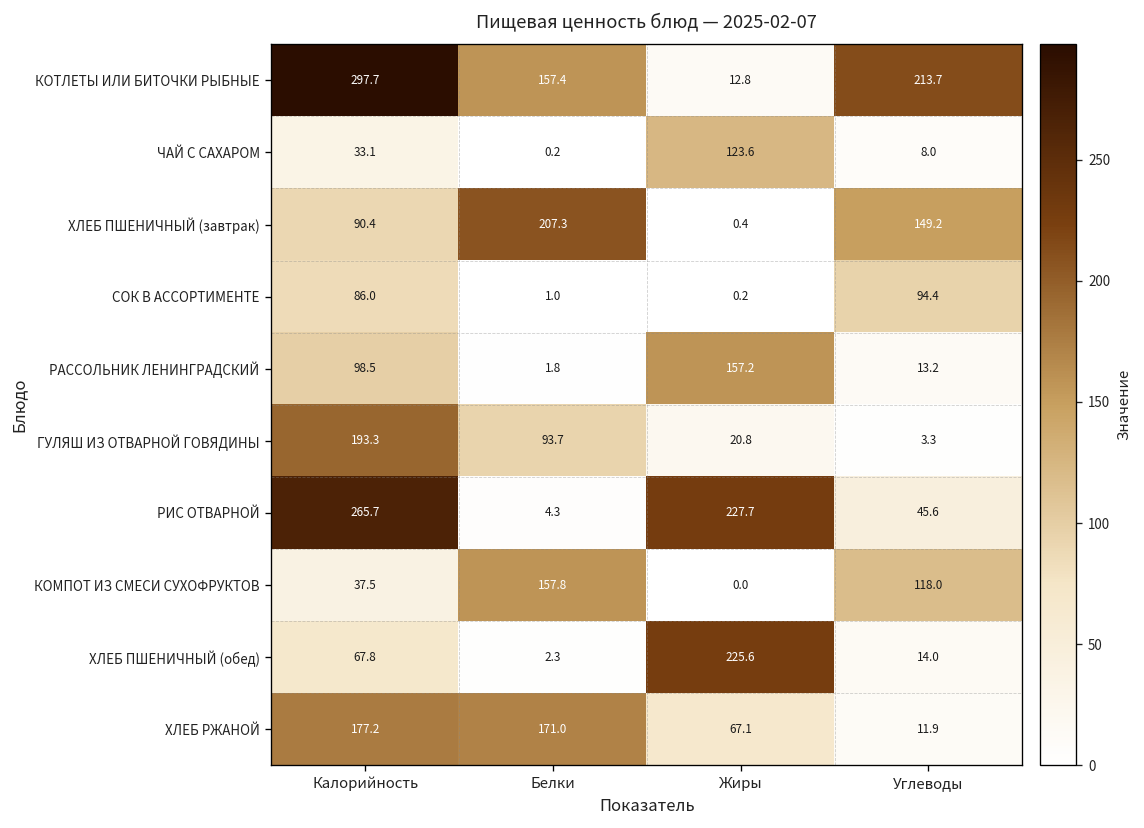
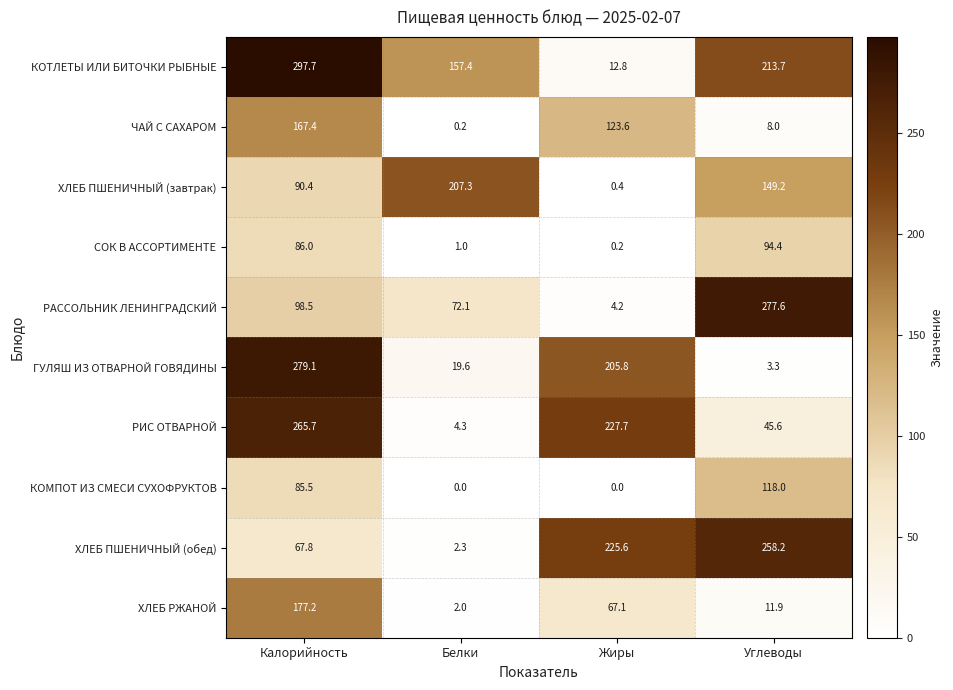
ЧАЙ С САХАРОМ, Калорийность: 33.1 -> 167.4
РАССОЛЬНИК ЛЕНИНГРАДСКИЙ, Белки: 1.8 -> 72.1
РАССОЛЬНИК ЛЕНИНГРАДСКИЙ, Жиры: 157.2 -> 4.2
РАССОЛЬНИК ЛЕНИНГРАДСКИЙ, Углеводы: 13.2 -> 277.6
ГУЛЯШ ИЗ ОТВАРНОЙ ГОВЯДИНЫ, Калорийность: 193.3 -> 279.1
ГУЛЯШ ИЗ ОТВАРНОЙ ГОВЯДИНЫ, Белки: 93.7 -> 19.6
ГУЛЯШ ИЗ ОТВАРНОЙ ГОВЯДИНЫ, Жиры: 20.8 -> 205.8
КОМПОТ ИЗ СМЕСИ СУХОФРУКТОВ, Калорийность: 37.5 -> 85.5
КОМПОТ ИЗ СМЕСИ СУХОФРУКТОВ, Белки: 157.8 -> 0.0
ХЛЕБ ПШЕНИЧНЫЙ (обед), Углеводы: 14.0 -> 258.2
ХЛЕБ РЖАНОЙ, Белки: 171.0 -> 2.0
